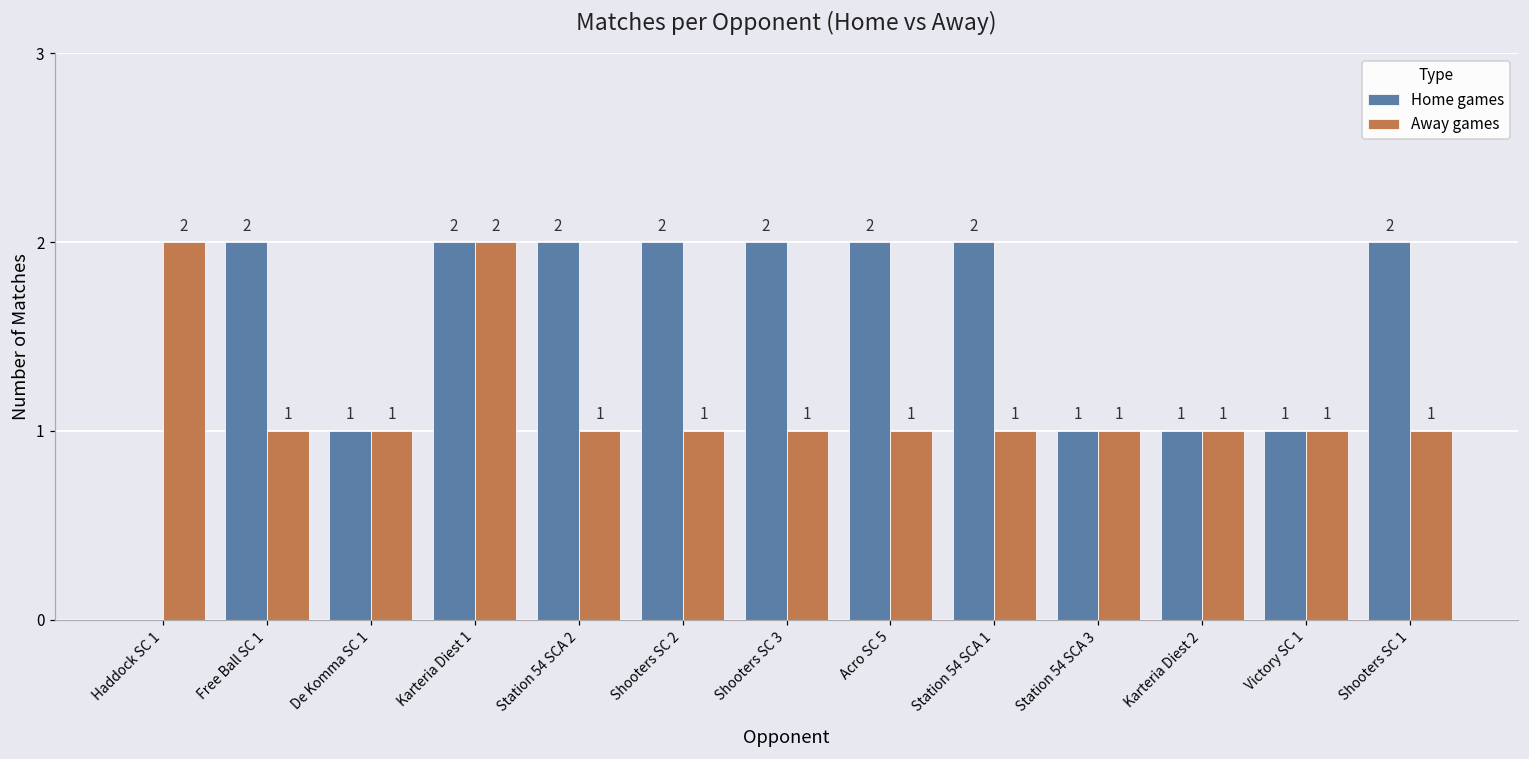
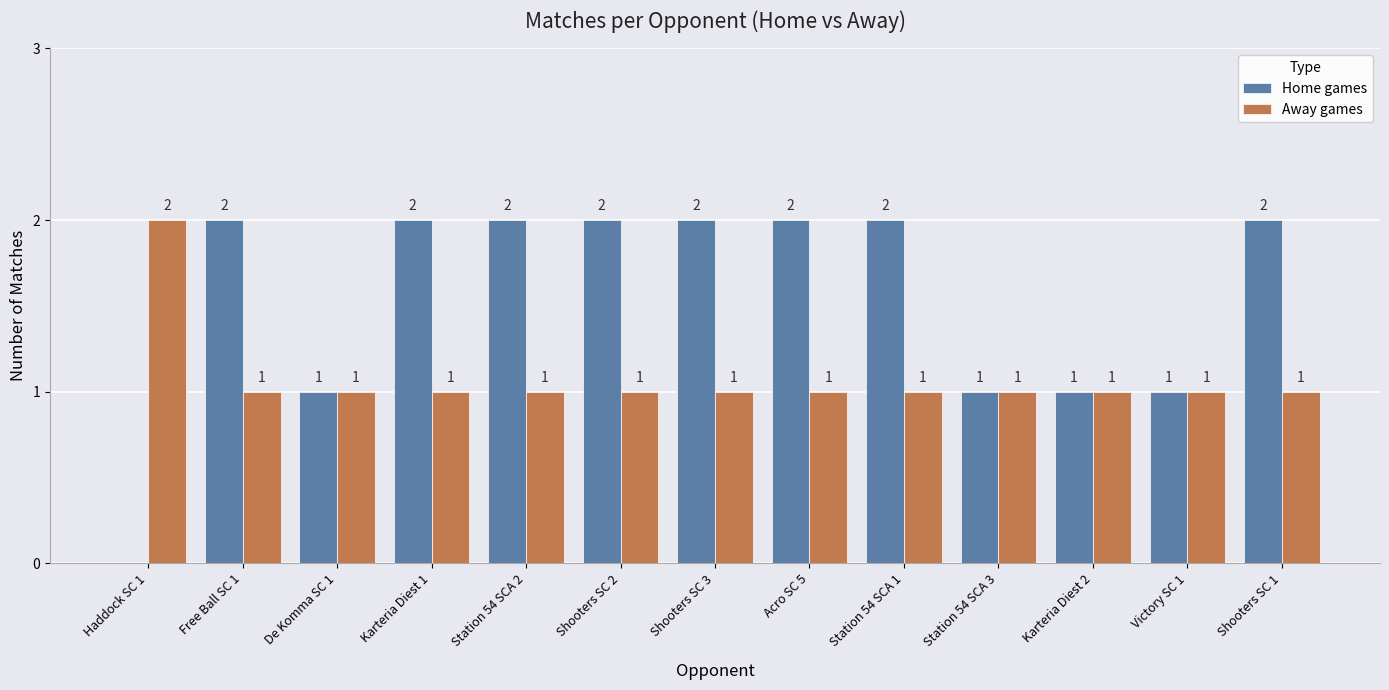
Away games, Karteria Diest 1: 2 -> 1
